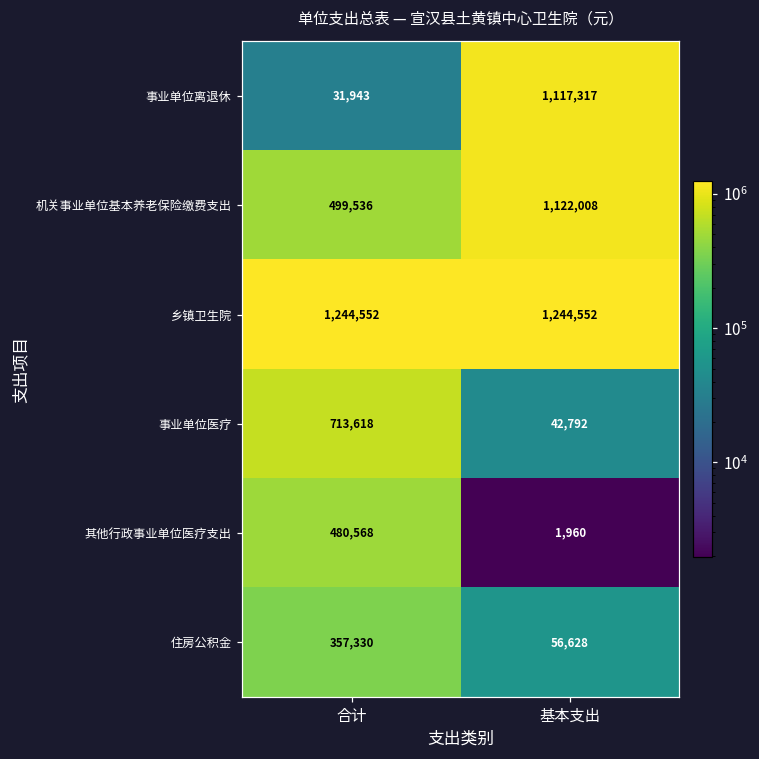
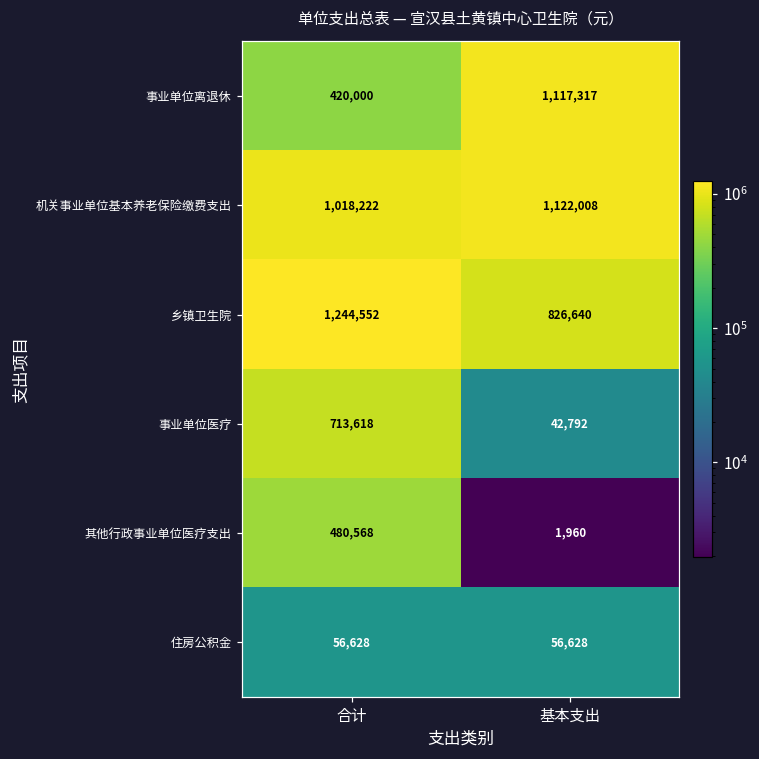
事业单位离退休, 合计: 31,943 -> 420,000
机关事业单位基本养老保险缴费支出, 合计: 499,536 -> 1,018,222
乡镇卫生院, 基本支出: 1,244,552 -> 826,640
住房公积金, 合计: 357,330 -> 56,628
